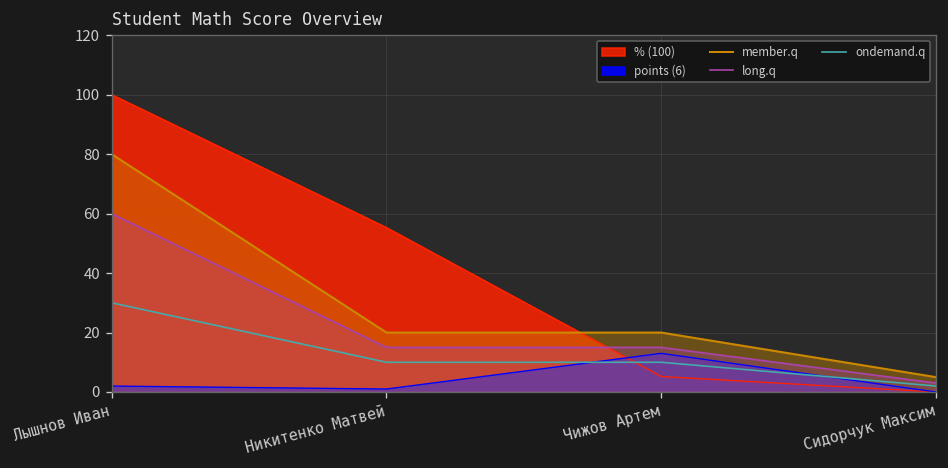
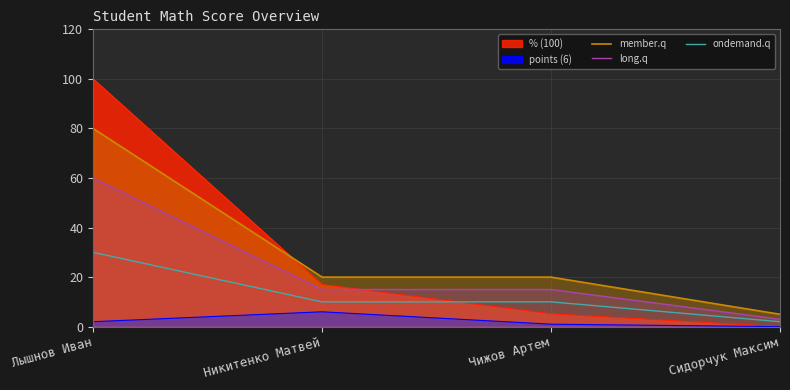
% (100), Никитенко Матвей: 55 -> 17
points (6), Никитенко Матвей: 1 -> 6
points (6), Чижов Артем: 13 -> 1
